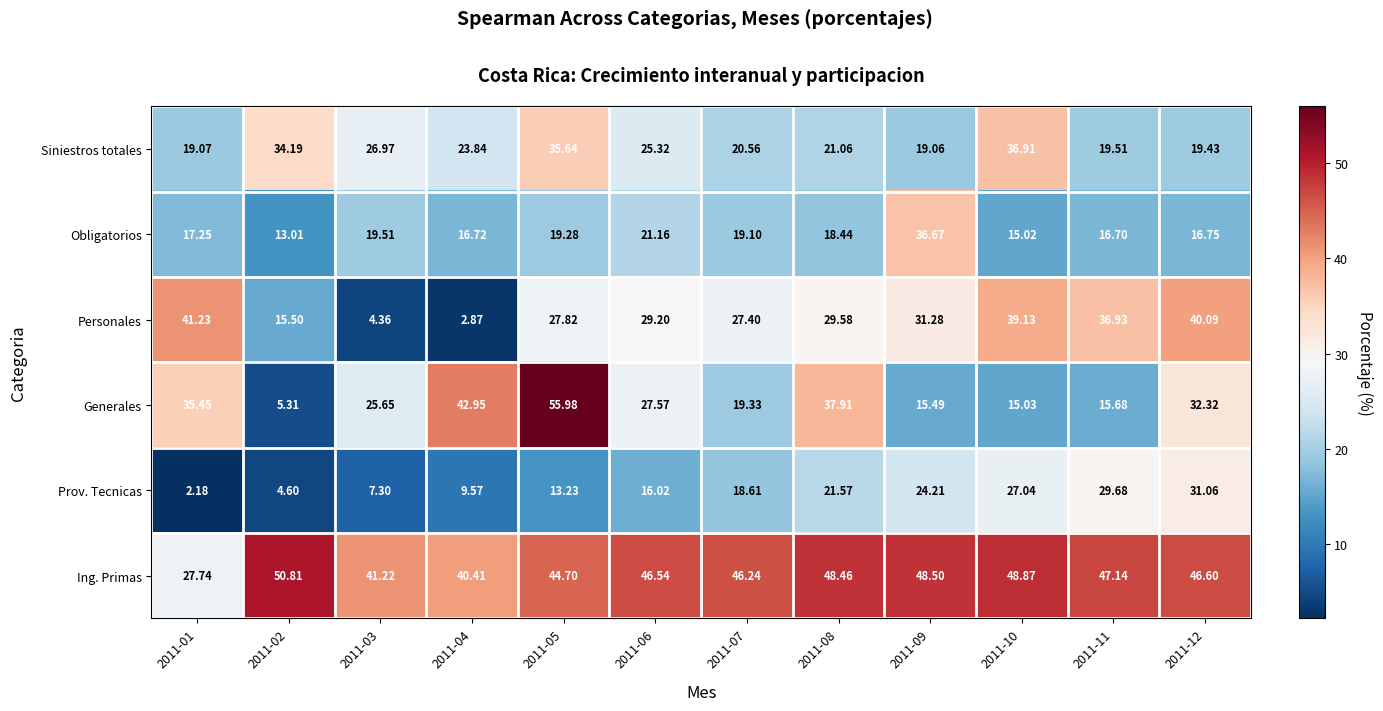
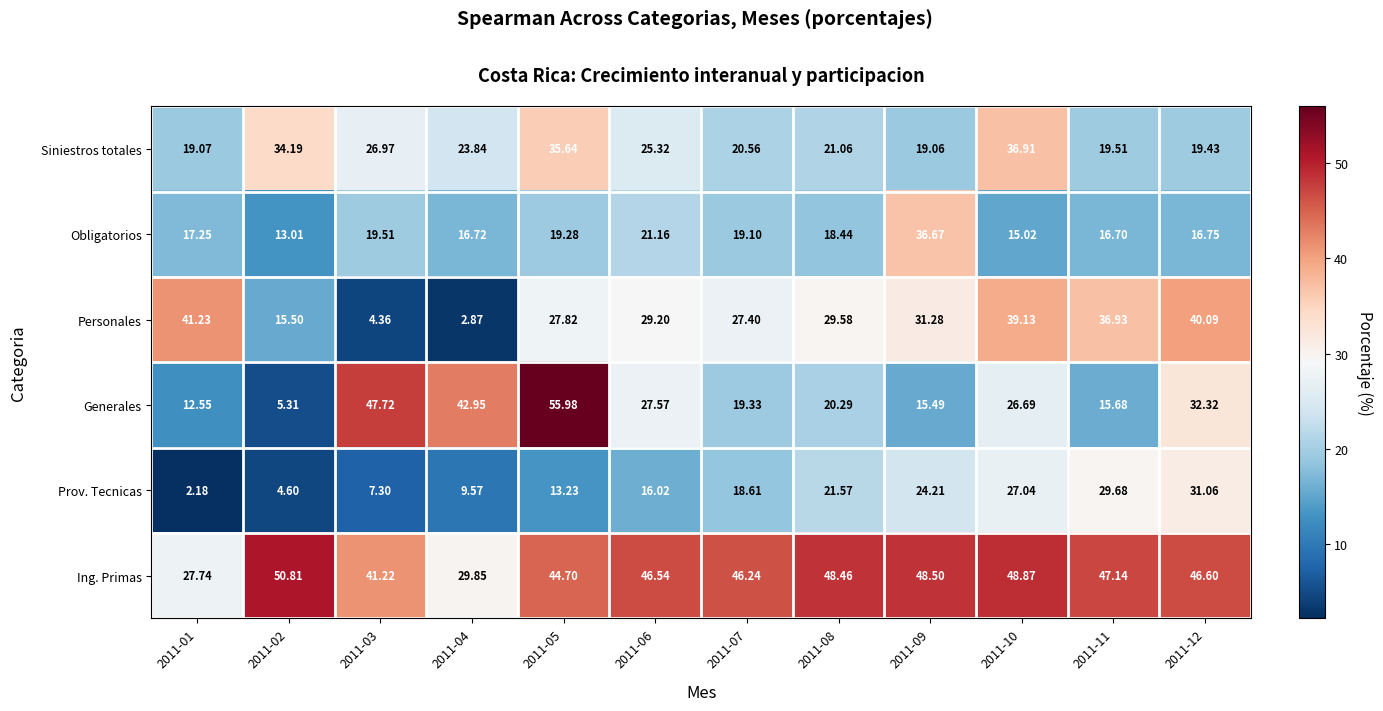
Generales, 2011-01: 35.45 -> 12.55
Generales, 2011-03: 25.65 -> 47.72
Generales, 2011-08: 37.91 -> 20.29
Generales, 2011-10: 15.03 -> 26.69
Ing. Primas, 2011-04: 40.41 -> 29.85
